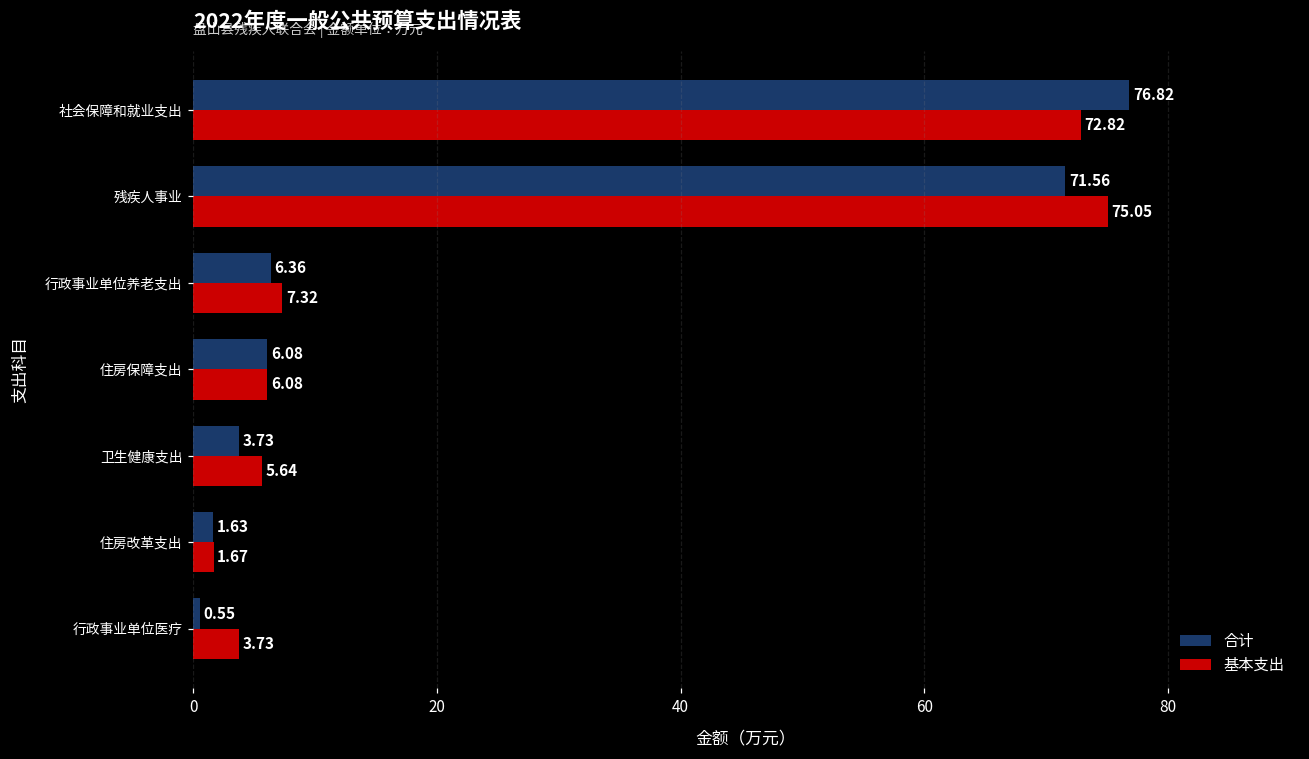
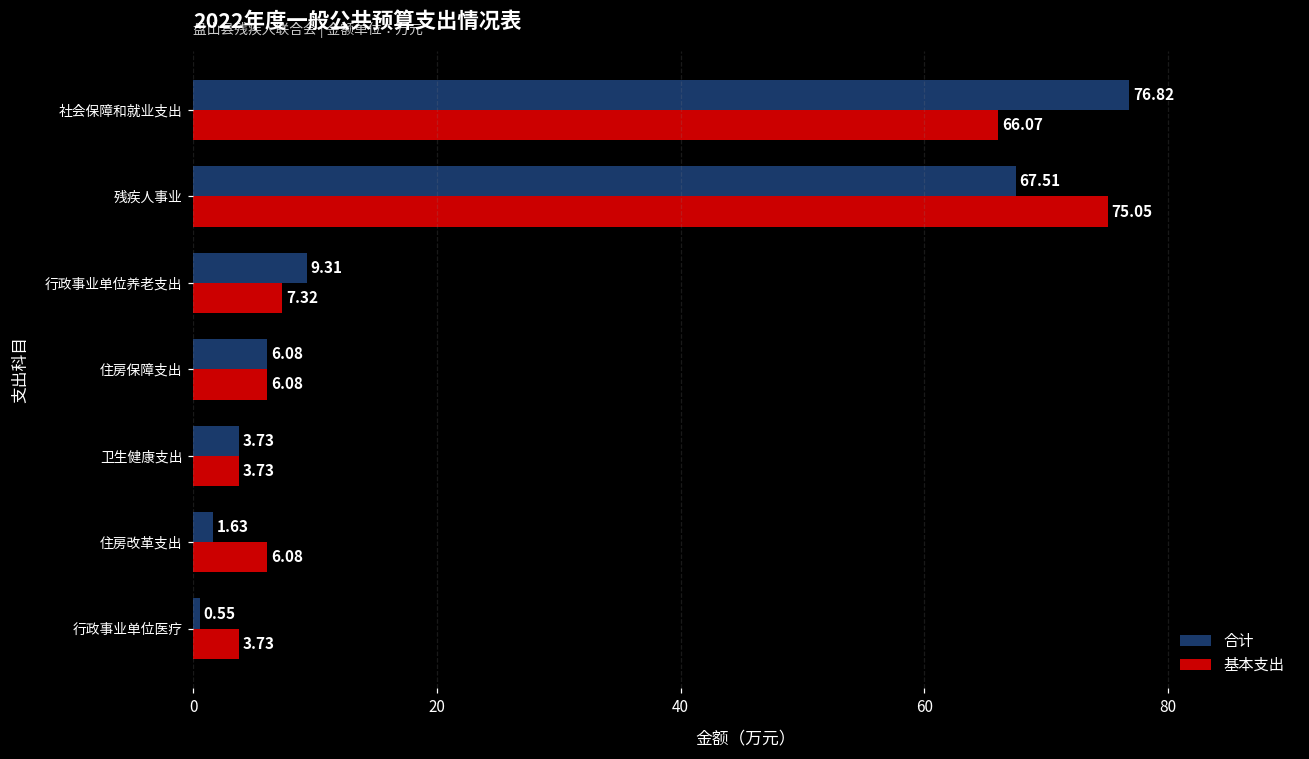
基本支出, 社会保障和就业支出: 72.82 -> 66.07
合计, 残疾人事业: 71.56 -> 67.51
合计, 行政事业单位养老支出: 6.36 -> 9.31
基本支出, 卫生健康支出: 5.64 -> 3.73
基本支出, 住房改革支出: 1.67 -> 6.08
